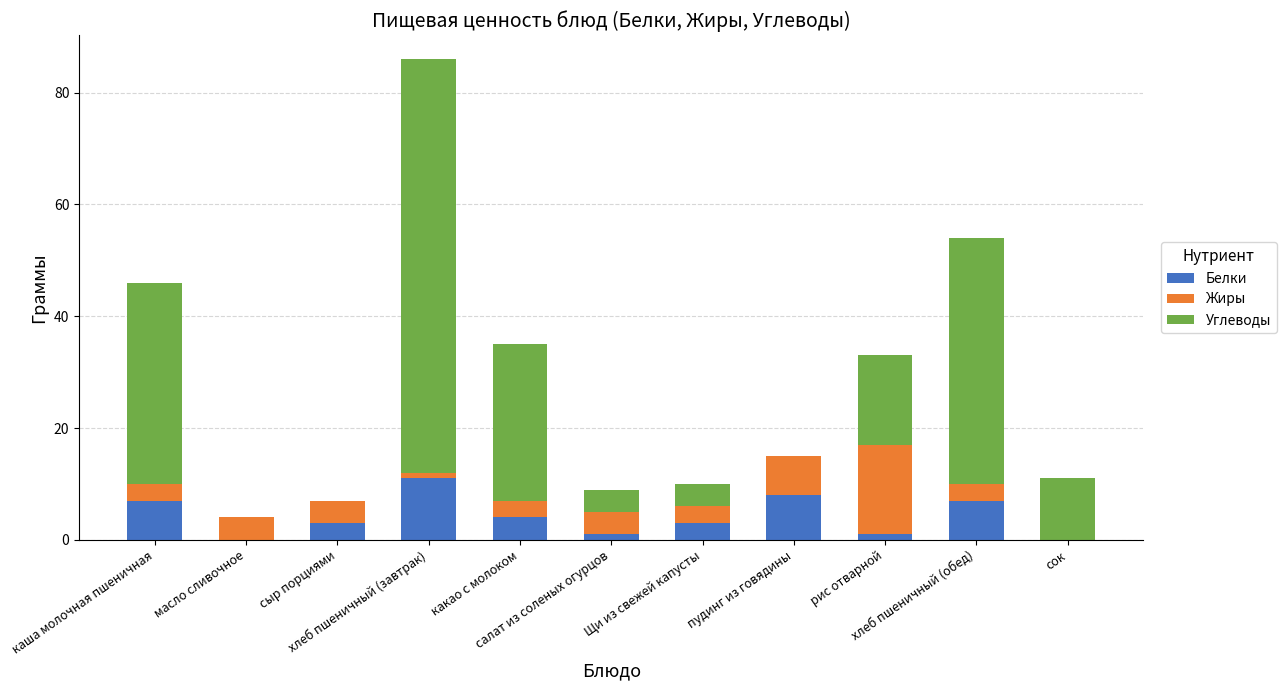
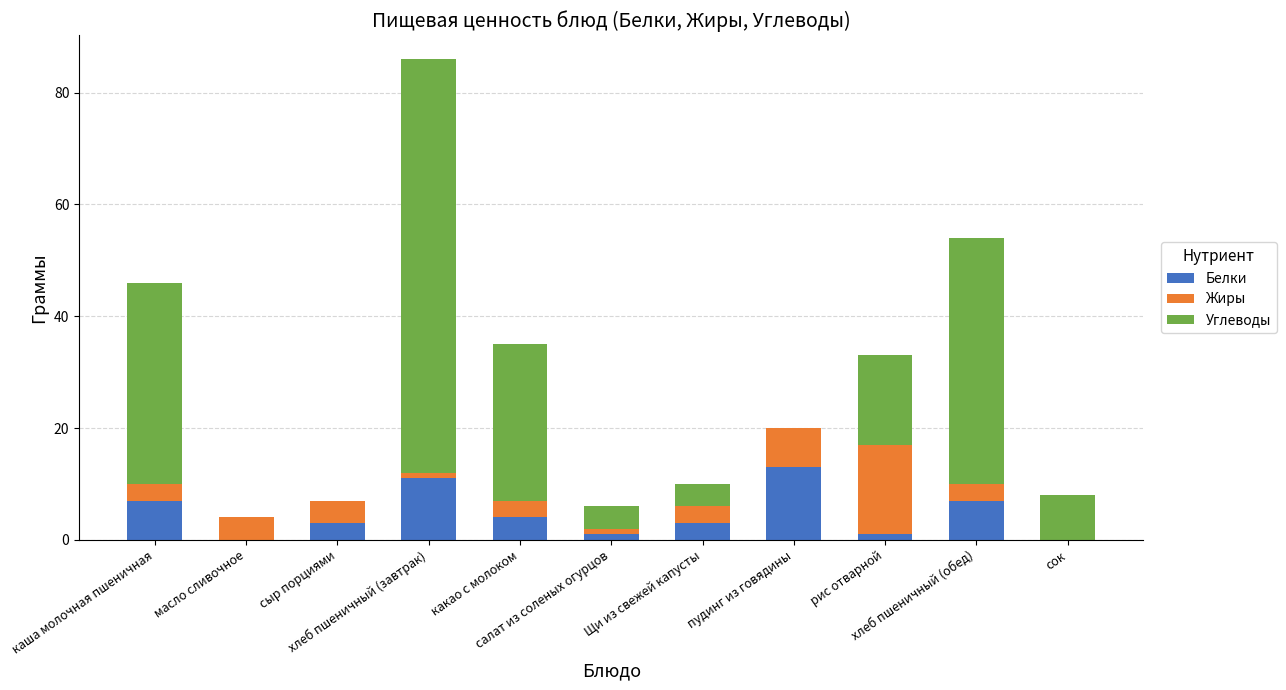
Жиры, салат из соленых огурцов: 4 -> 1
Белки, пудинг из говядины: 8 -> 13
Углеводы, сок: 11 -> 8
